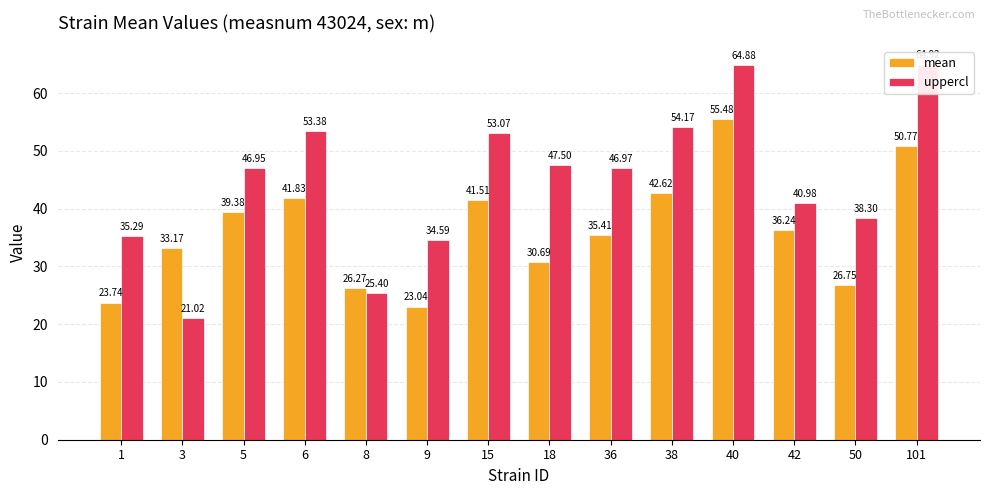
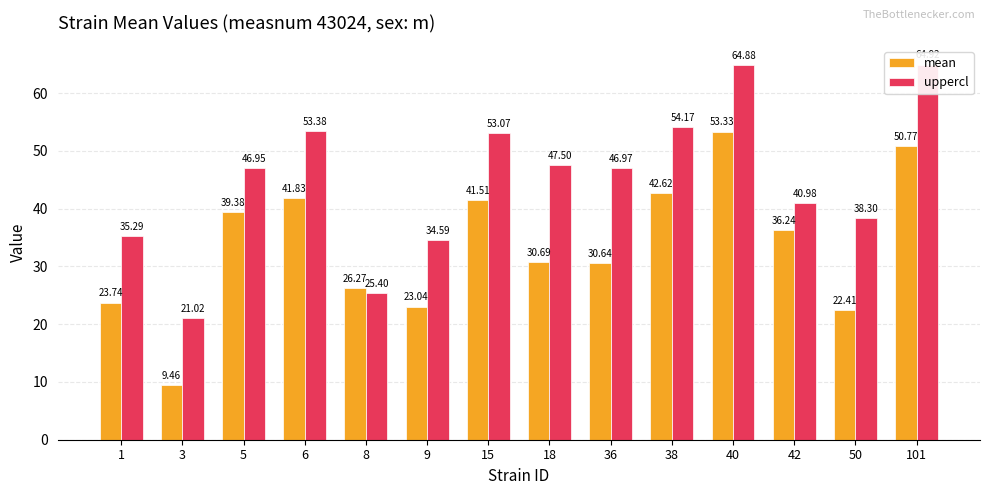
mean, 3: 33.17 -> 9.46
mean, 36: 35.41 -> 30.64
mean, 40: 55.48 -> 53.33
mean, 50: 26.75 -> 22.41
